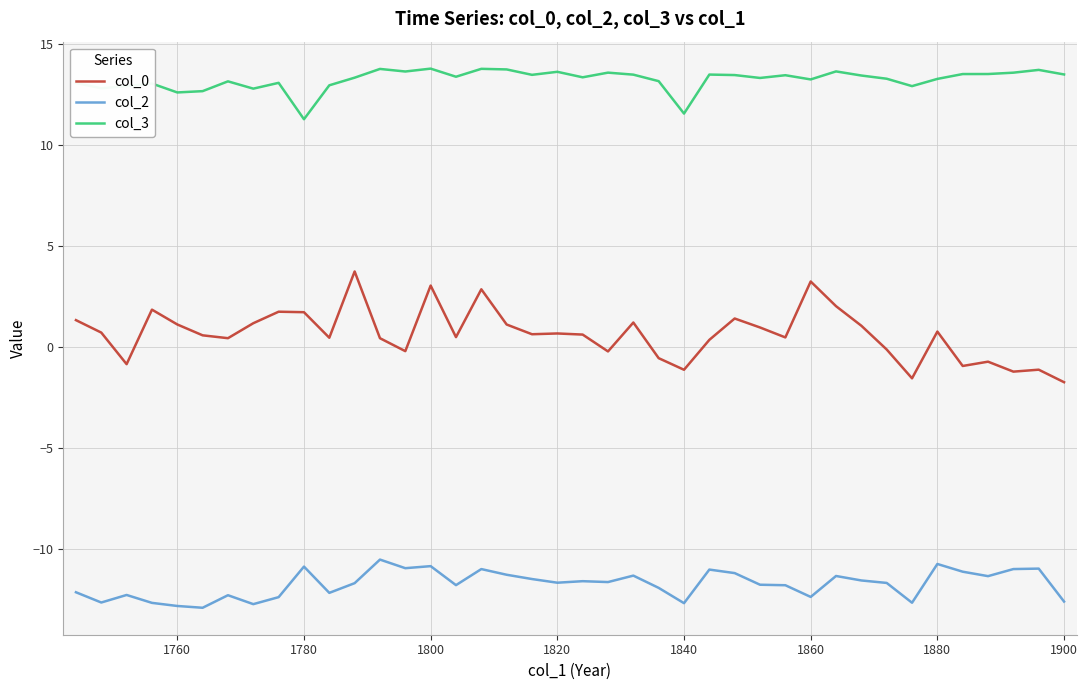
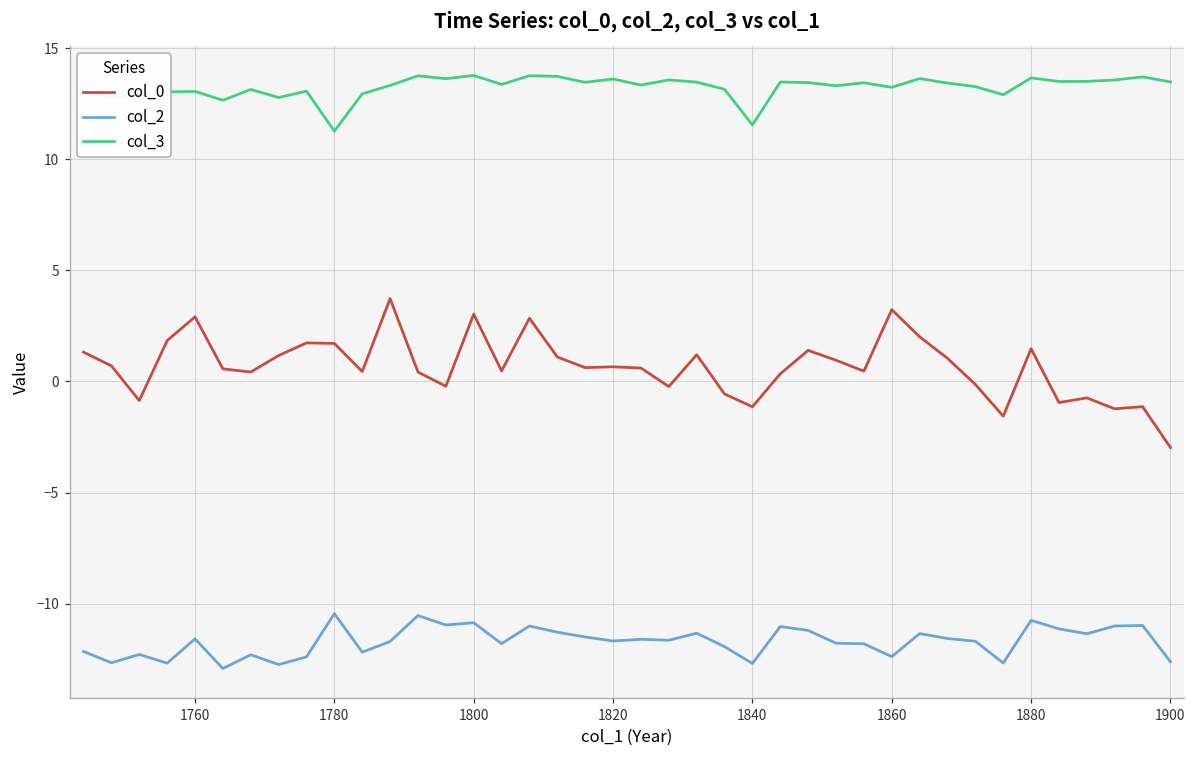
col_0, 1760: 1.1 -> 2.9
col_2, 1760: -12.8 -> -11.6
col_3, 1760: 12.6 -> 13.0
col_2, 1780: -10.9 -> -10.4
col_0, 1880: 0.8 -> 1.5
col_3, 1880: 13.3 -> 13.7
col_0, 1900: -1.8 -> -3.0
